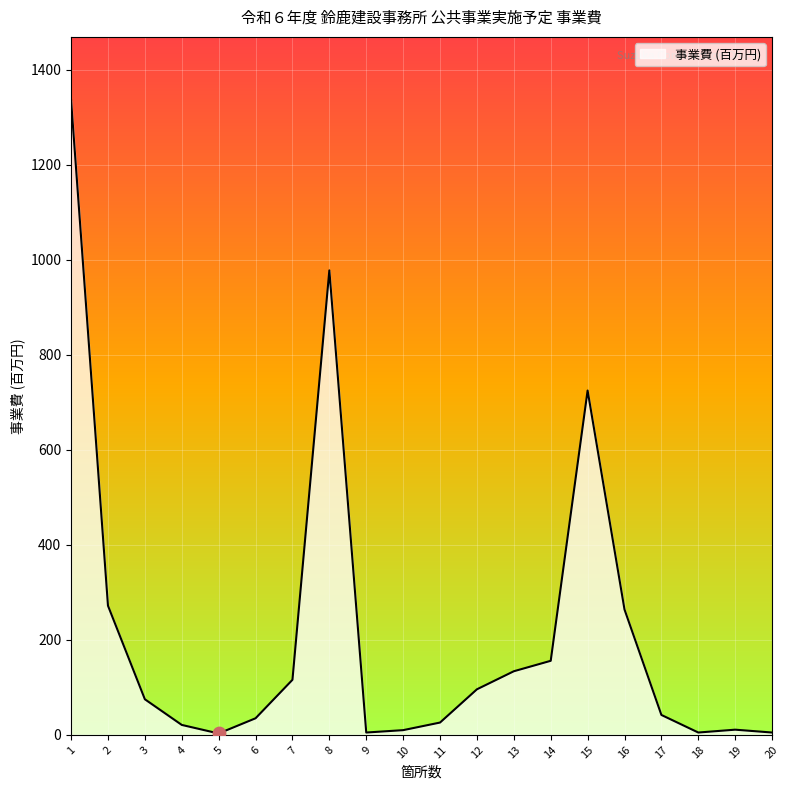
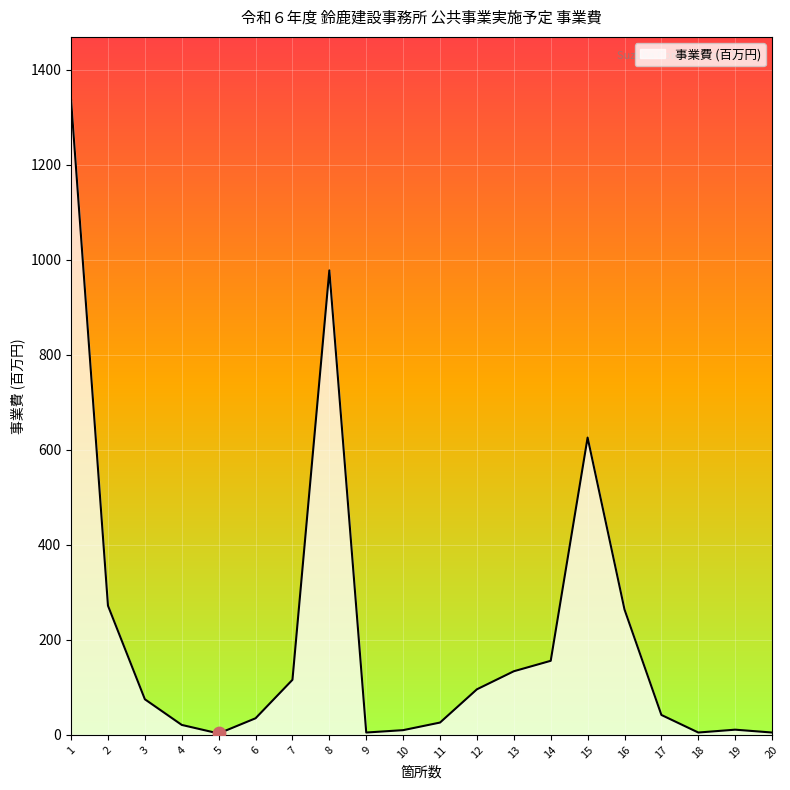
事業費 (百万円), 15: 730 -> 630
